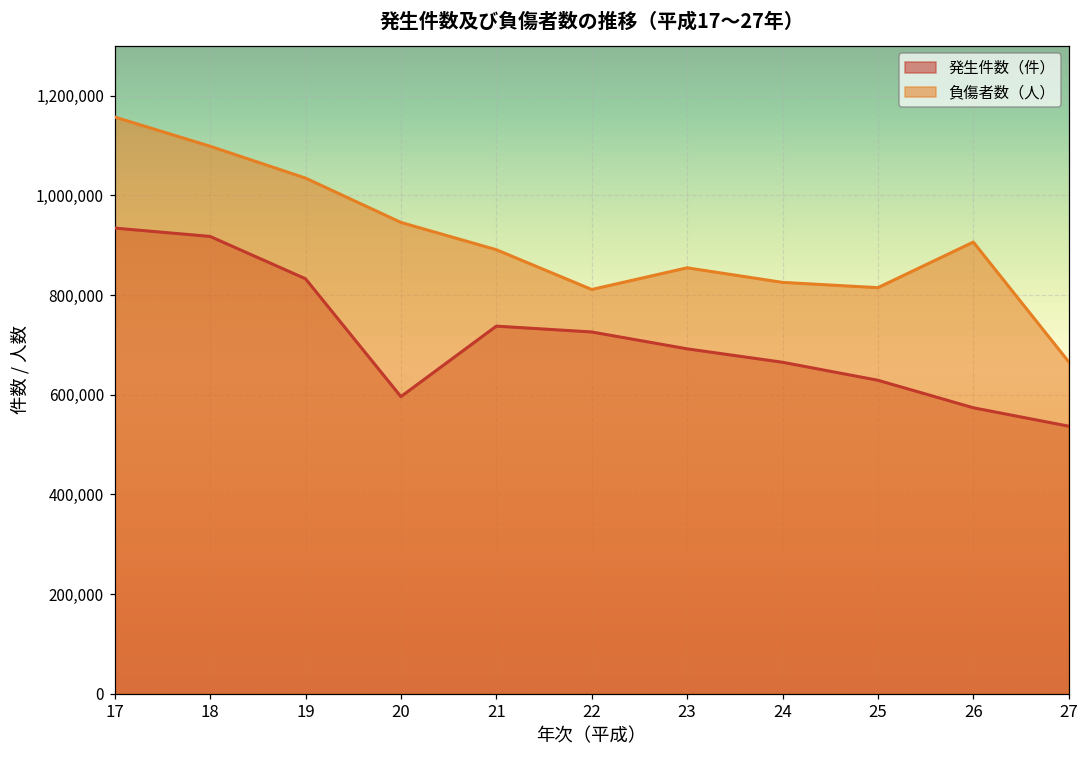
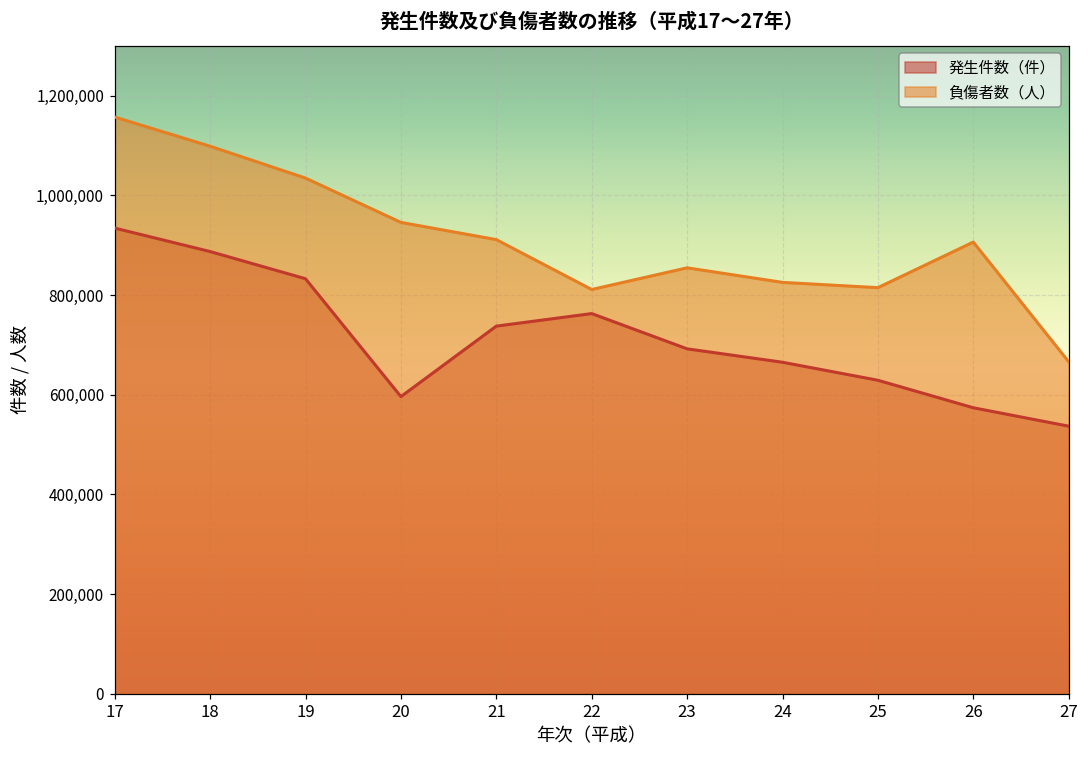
発生件数（件）, 18: 920,000 -> 890,000
負傷者数（人）, 21: 890,000 -> 910,000
発生件数（件）, 22: 730,000 -> 760,000
